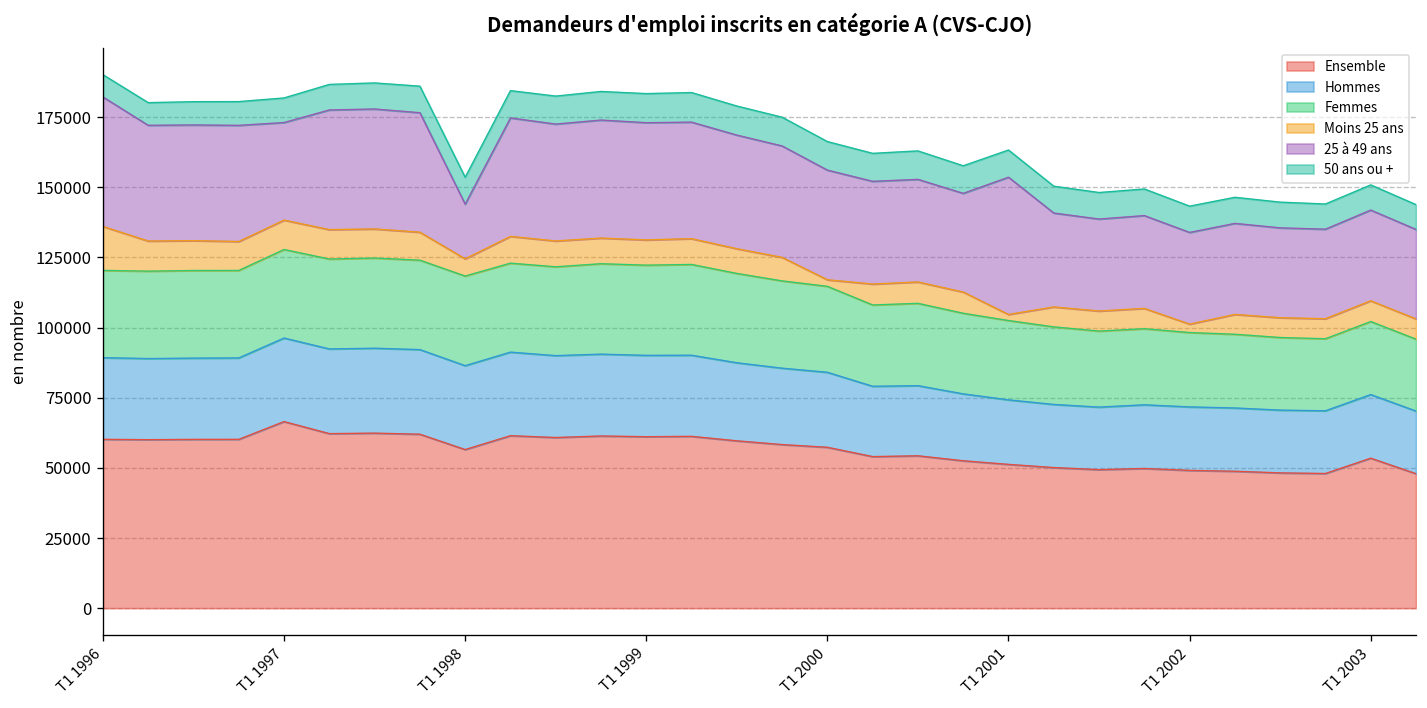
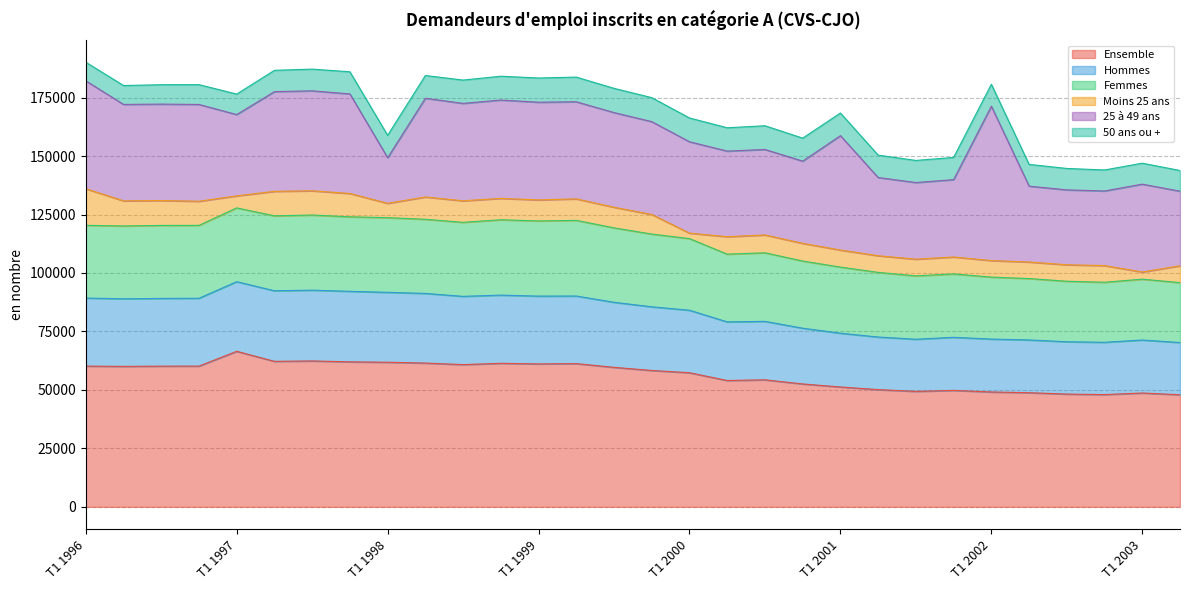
Moins 25 ans, T1 1997: 10000 -> 5000
Ensemble, T1 1998: 57000 -> 62000
Moins 25 ans, T1 2001: 2000 -> 7000
Moins 25 ans, T1 2002: 3000 -> 7000
25 à 49 ans, T1 2002: 33000 -> 66000
Ensemble, T1 2003: 53000 -> 49000
Moins 25 ans, T1 2003: 7000 -> 3000
25 à 49 ans, T1 2003: 32000 -> 38000
